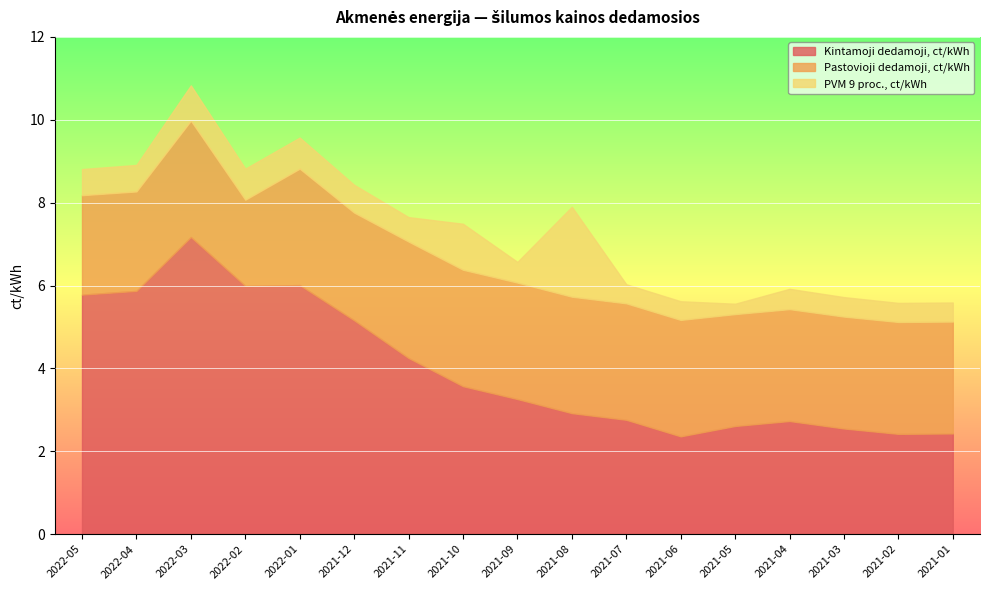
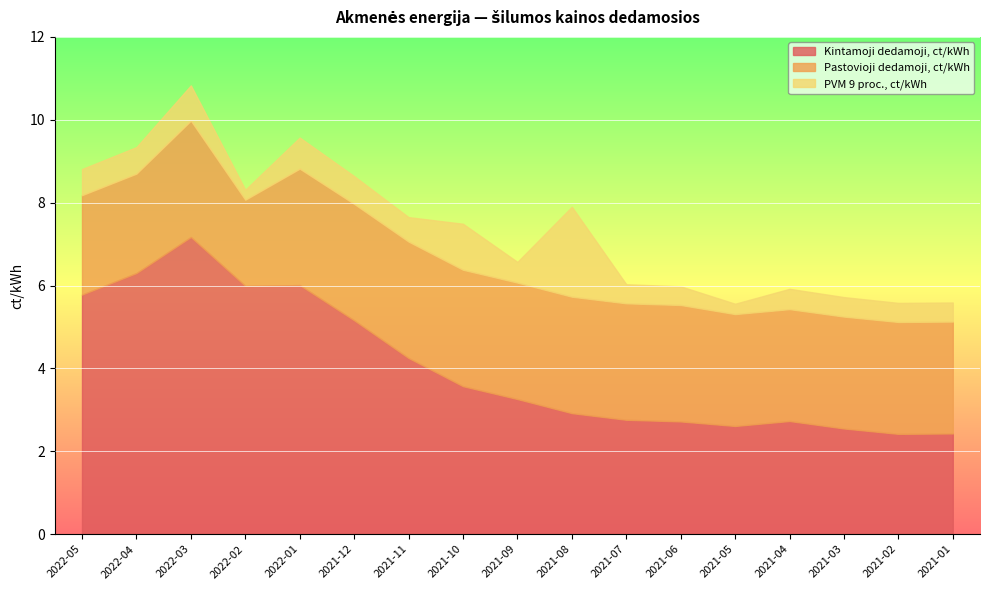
Kintamoji dedamoji, ct/kWh, 2022-04: 5.9 -> 6.3
PVM 9 proc., ct/kWh, 2022-02: 0.8 -> 0.2
Pastovioji dedamoji, ct/kWh, 2021-12: 2.6 -> 2.8
Kintamoji dedamoji, ct/kWh, 2021-06: 2.4 -> 2.7
